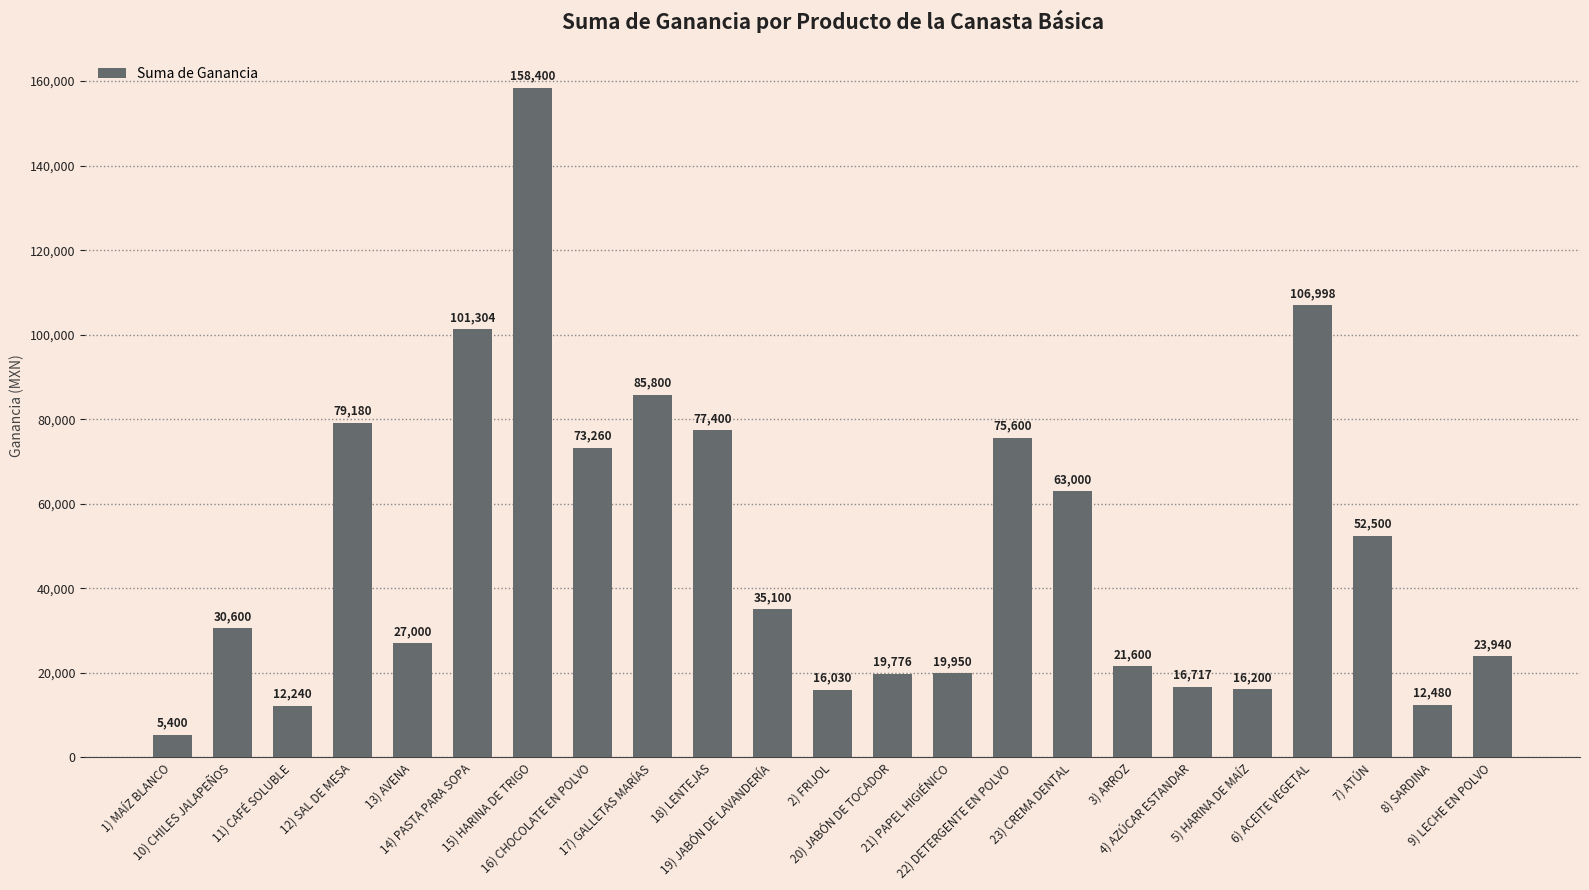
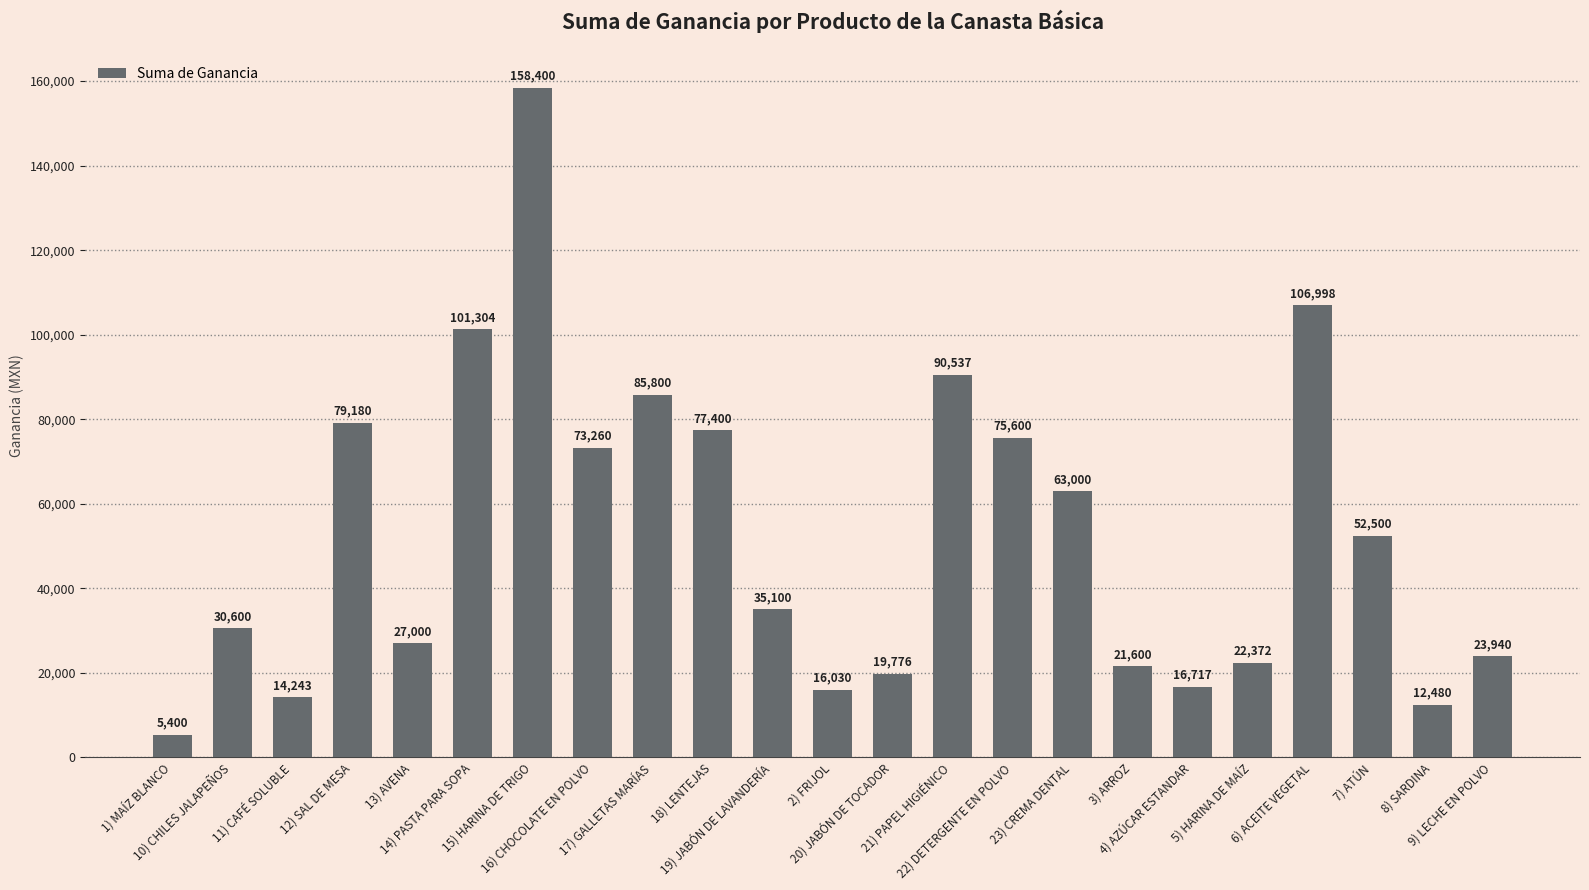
11) CAFÉ SOLUBLE: 12,240 -> 14,243
21) PAPEL HIGIÉNICO: 19,950 -> 90,537
5) HARINA DE MAÍZ: 16,200 -> 22,372
